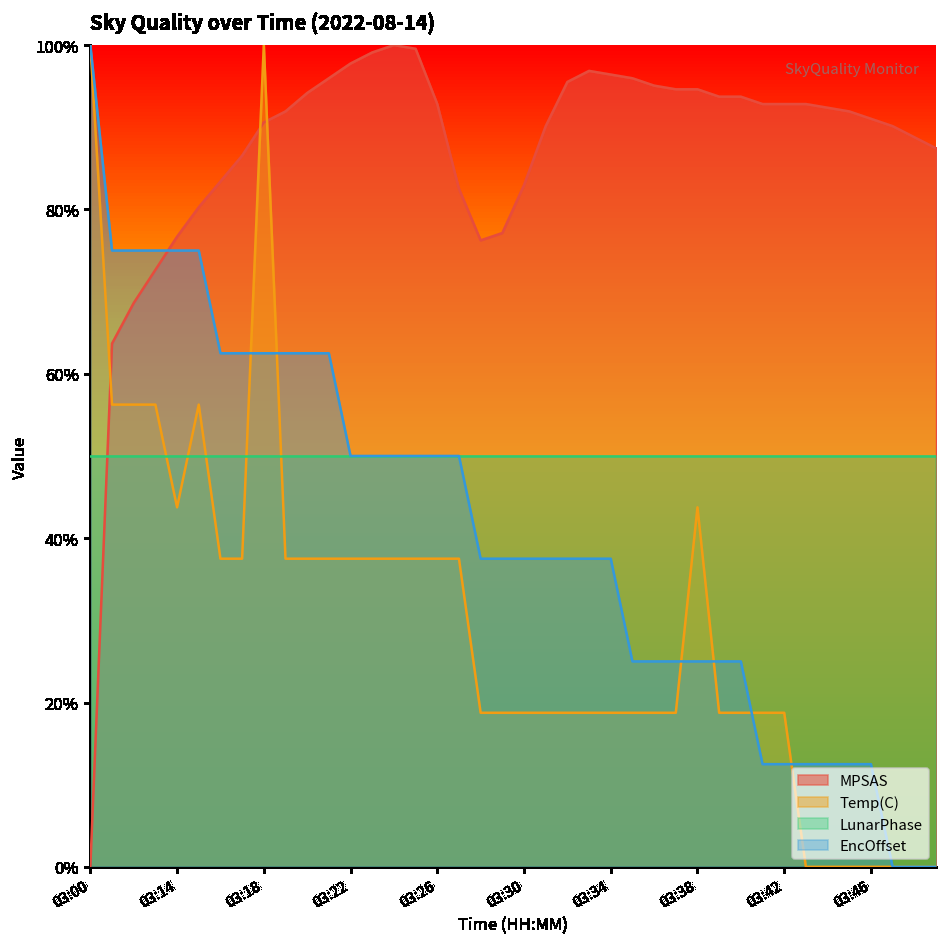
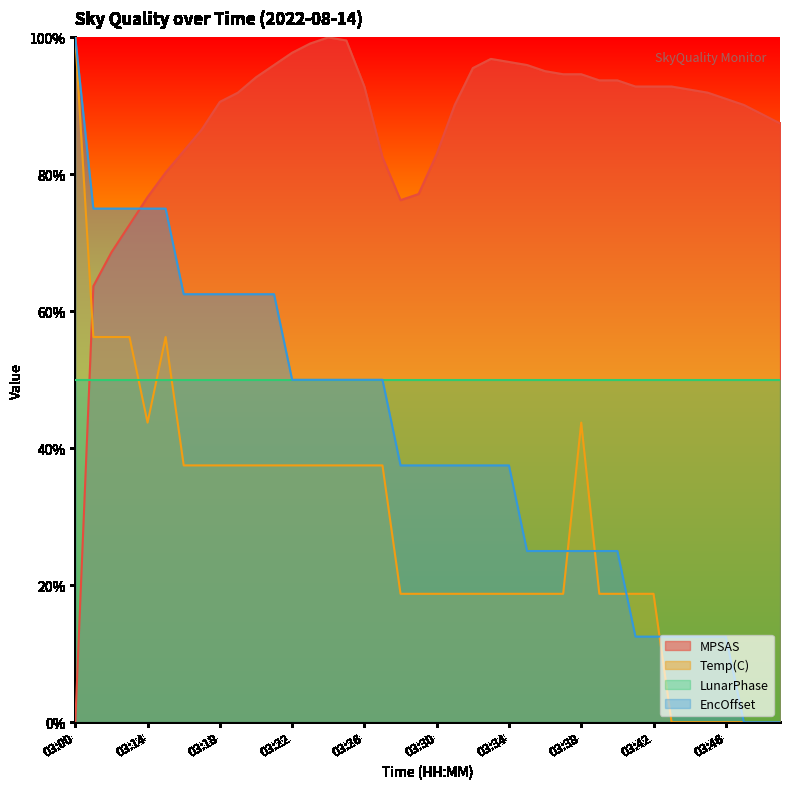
Temp(C), 03:18: 100% -> 38%
